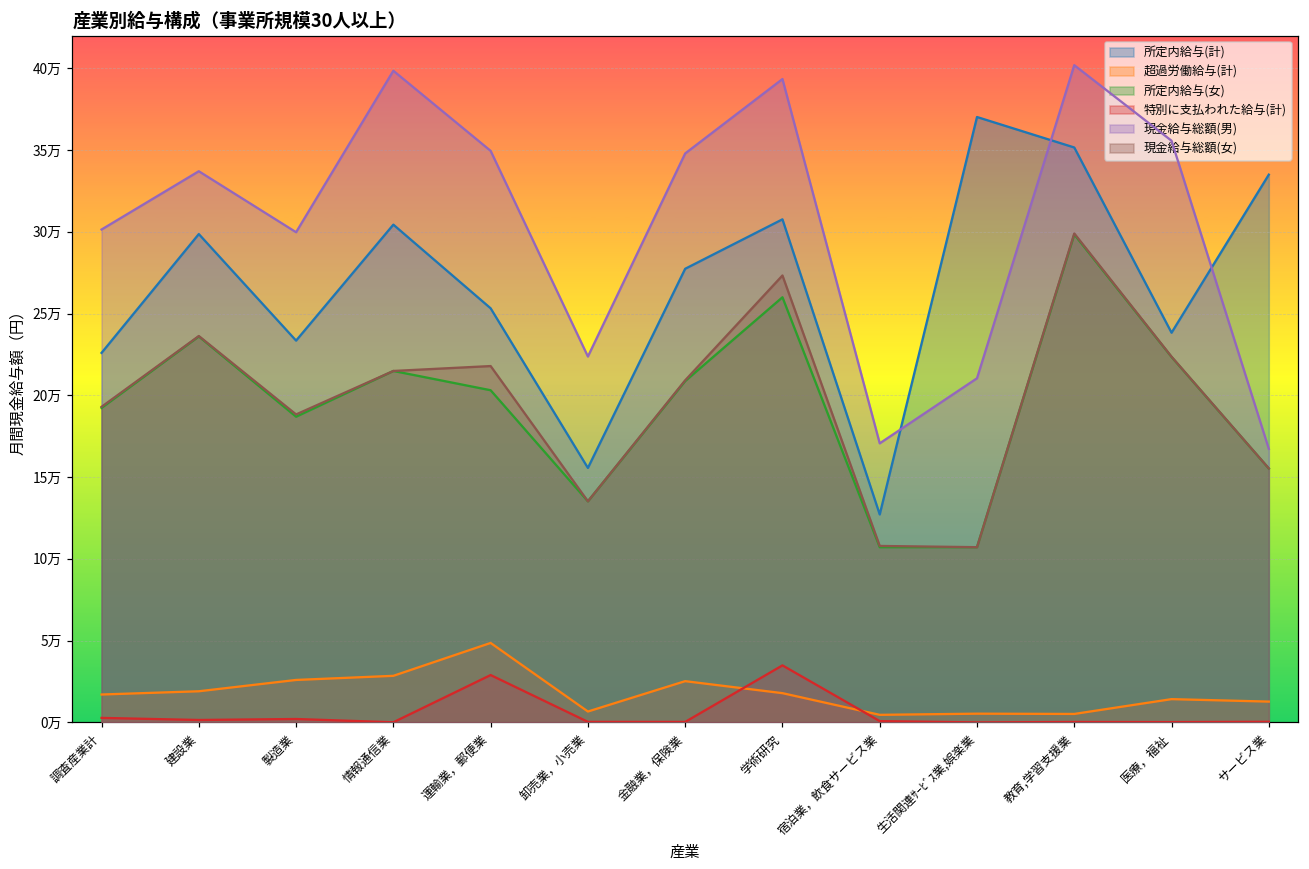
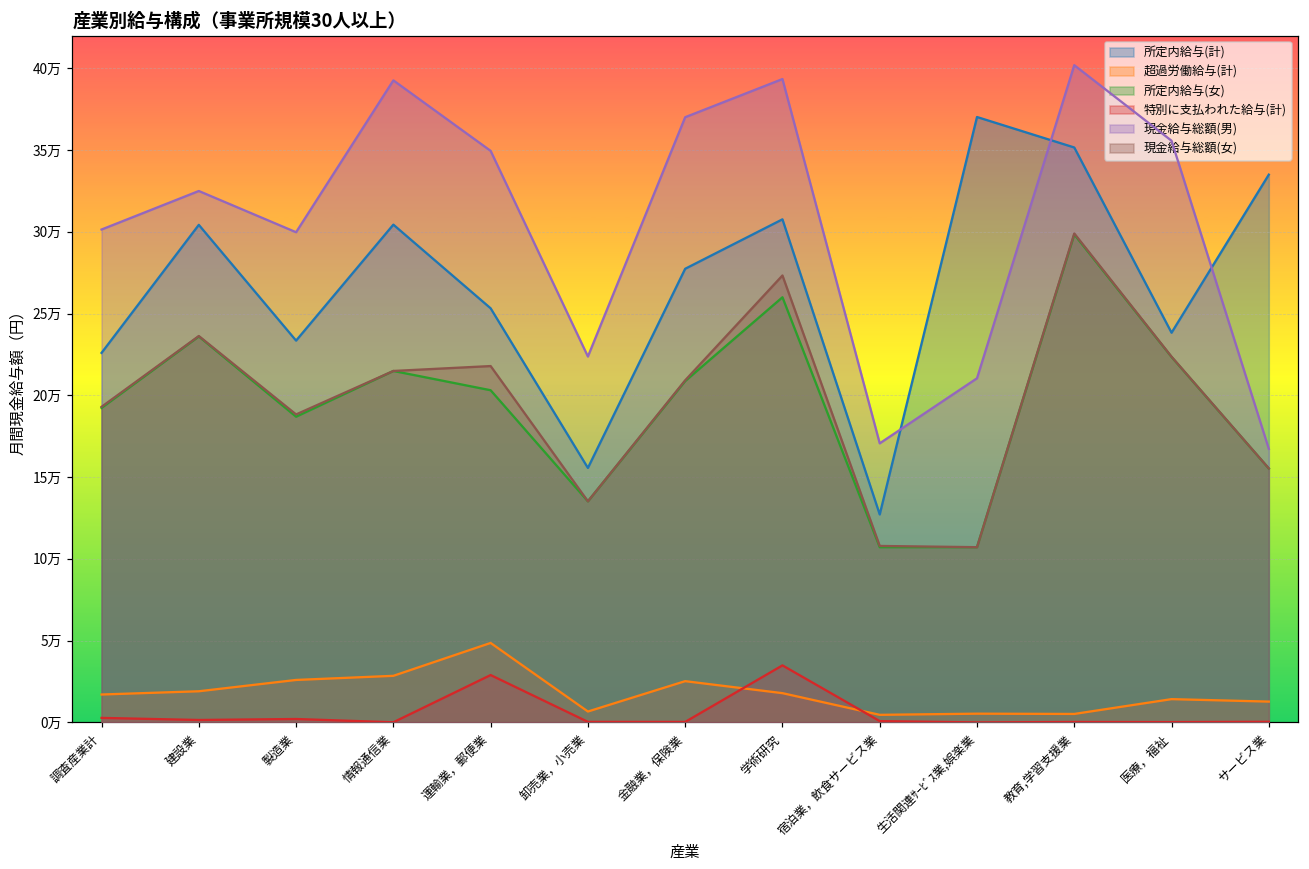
所定内給与(計), 建設業: 29.9万 -> 30.4万
現金給与総額(男), 建設業: 33.7万 -> 32.5万
現金給与総額(男), 情報通信業: 39.8万 -> 39.3万
現金給与総額(男), 金融業，保険業: 34.8万 -> 37.0万
